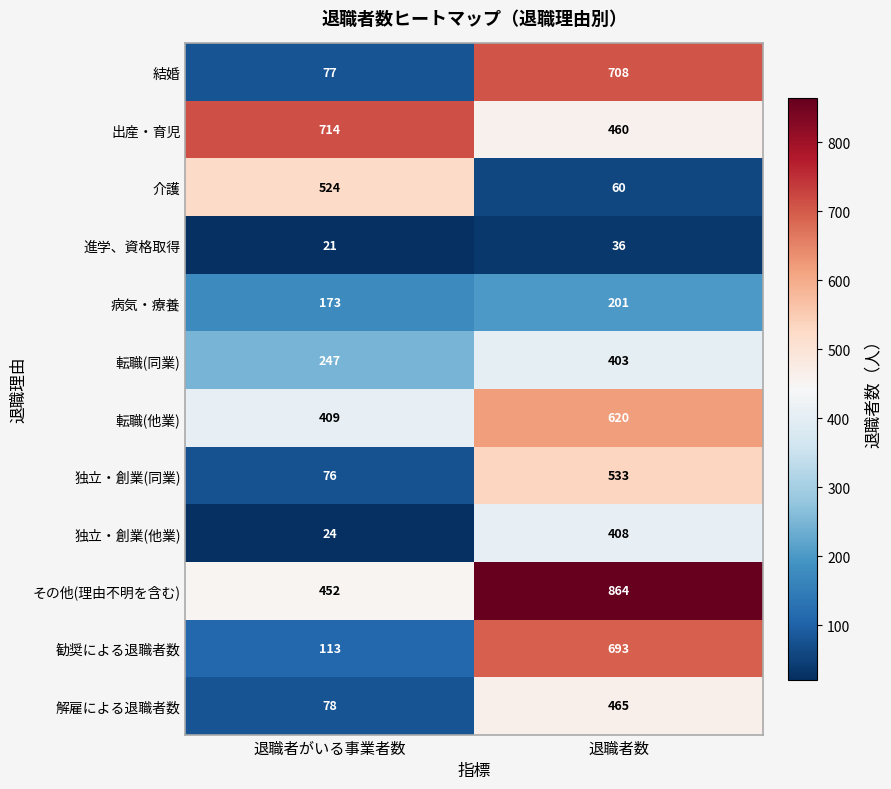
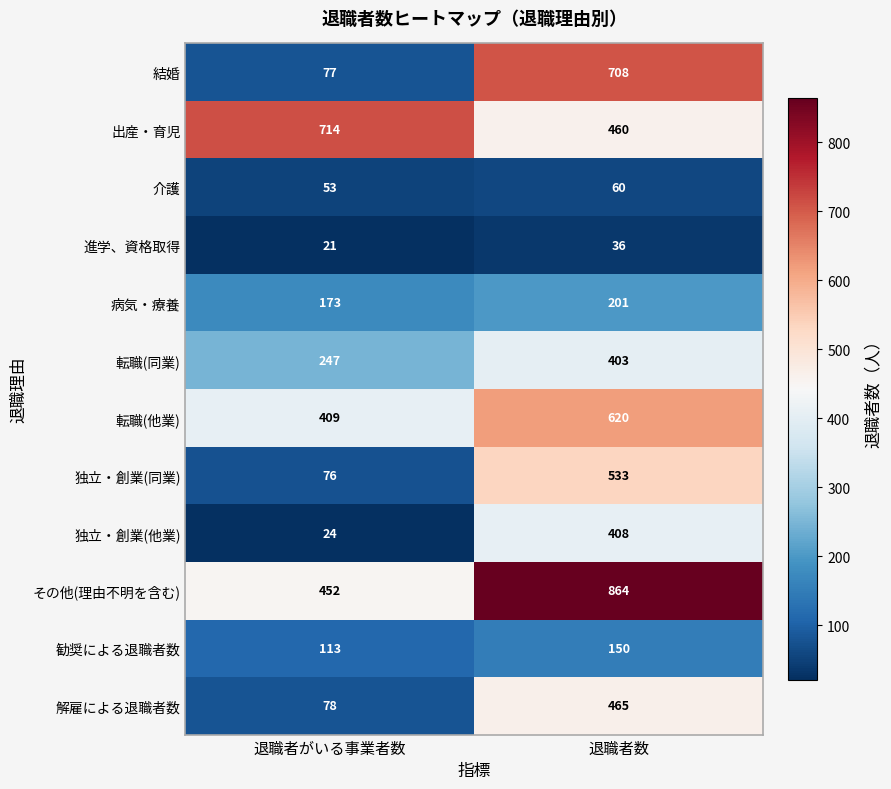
介護, 退職者がいる事業者数: 524 -> 53
勧奨による退職者数, 退職者数: 693 -> 150
